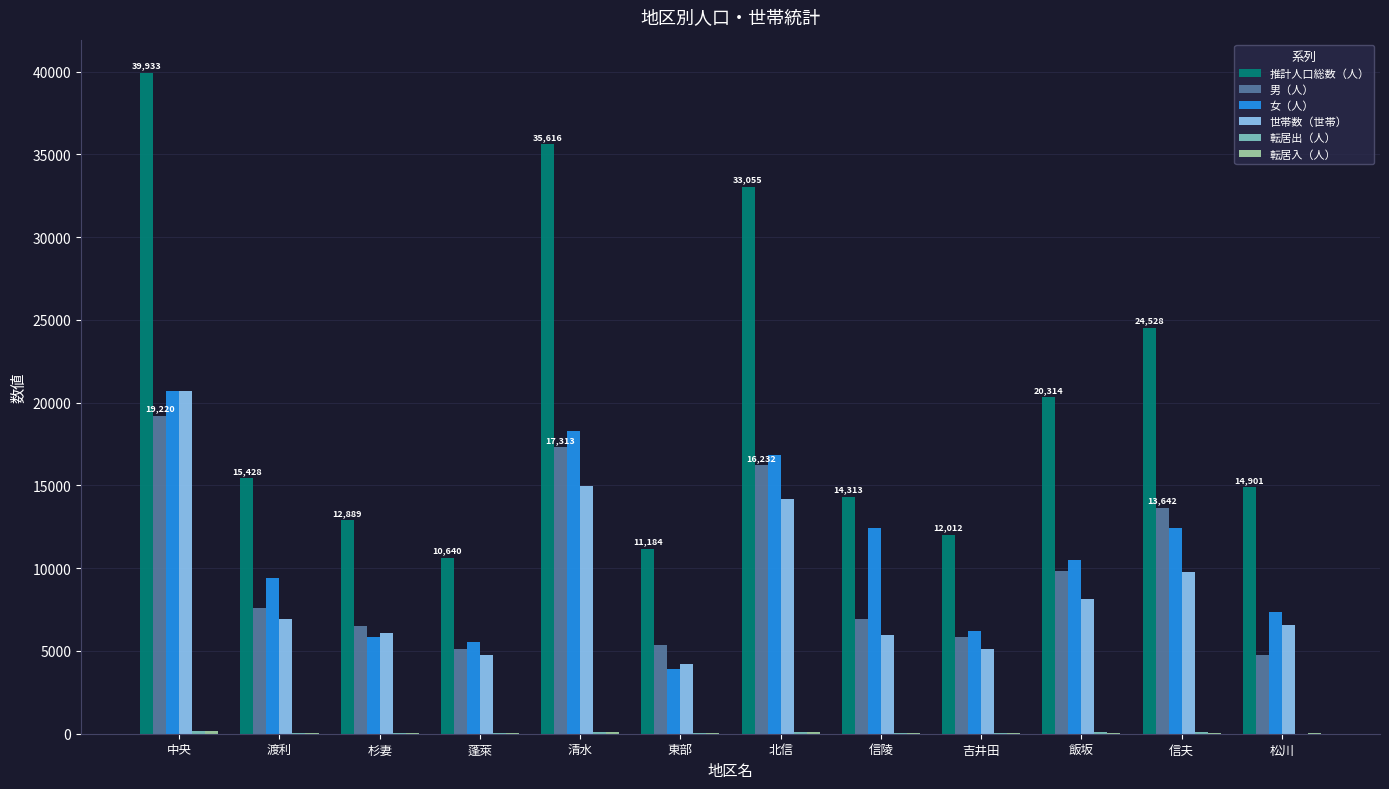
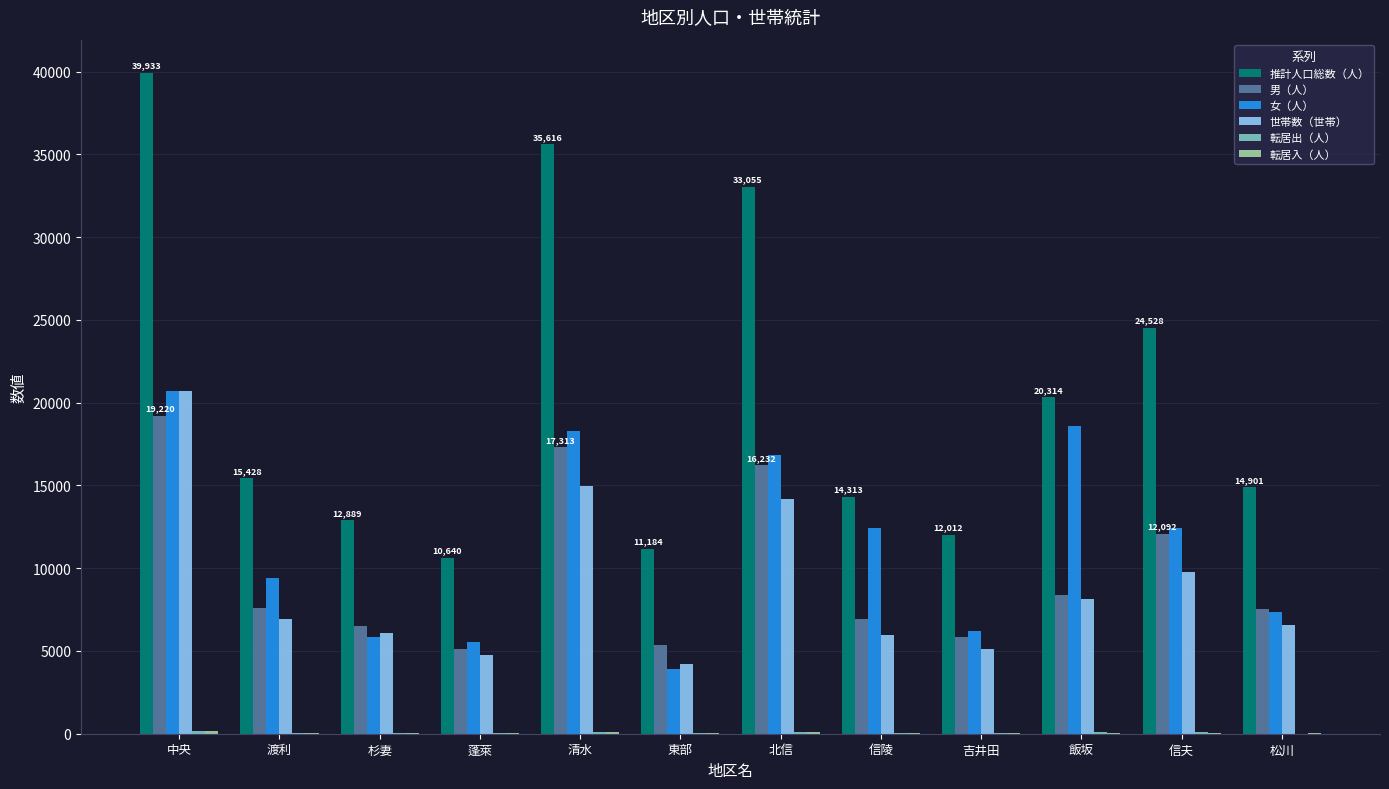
男（人）, 飯坂: 9800 -> 8400
女（人）, 飯坂: 10500 -> 18600
男（人）, 信夫: 13,642 -> 12,092
男（人）, 松川: 4800 -> 7600
